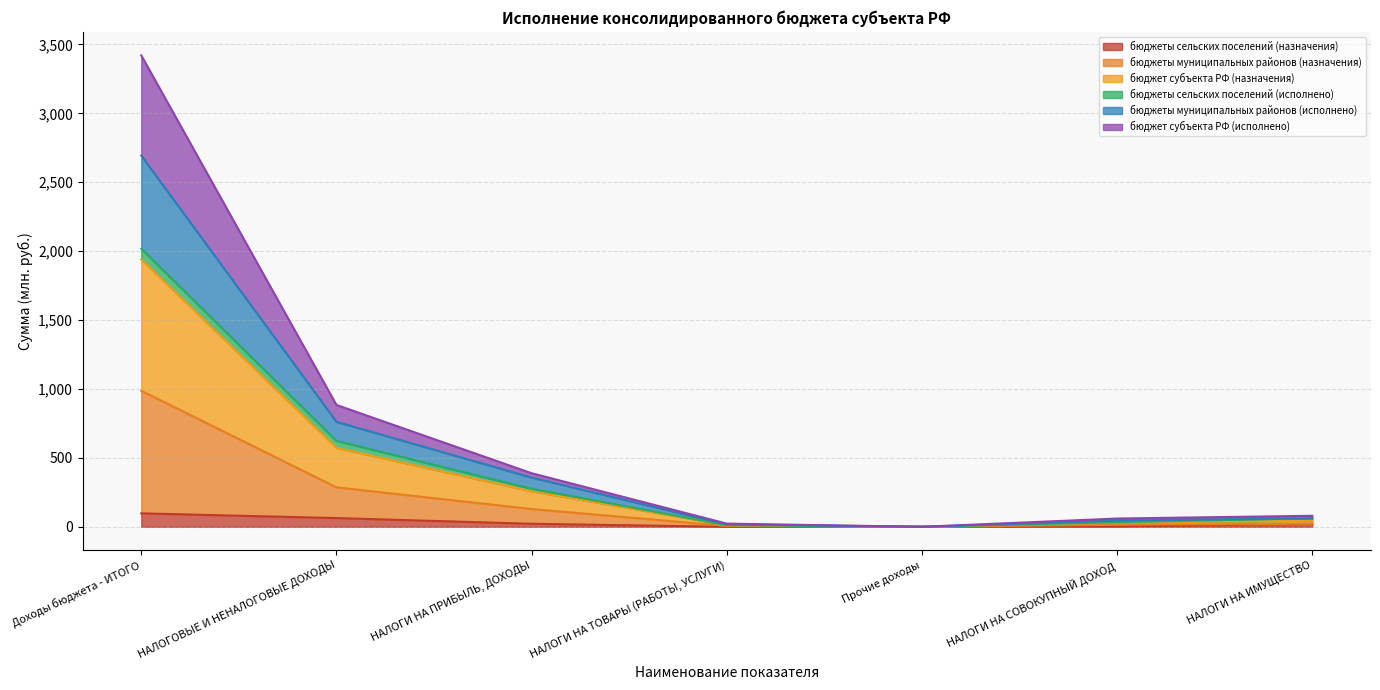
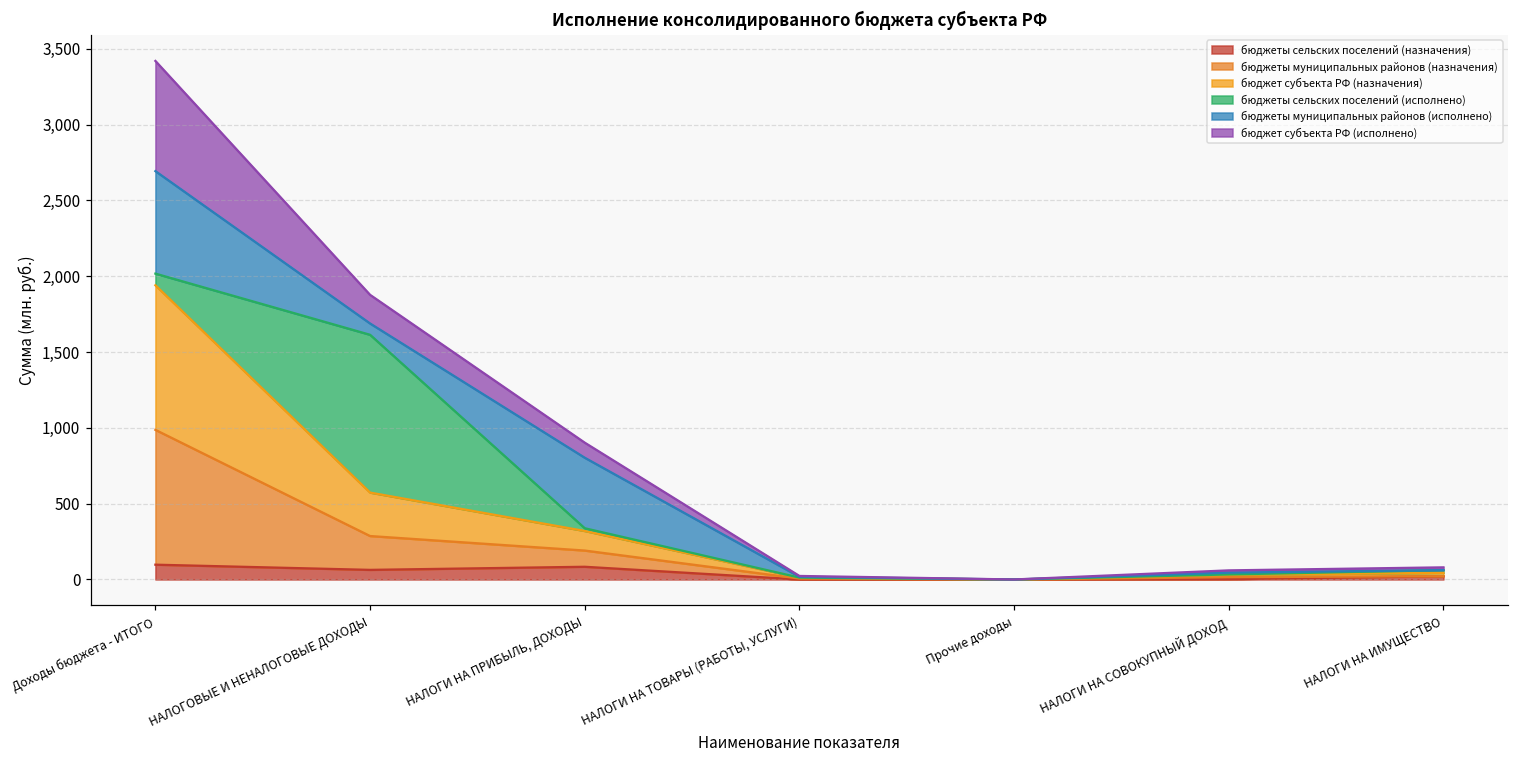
бюджеты сельских поселений (исполнено), НАЛОГОВЫЕ И НЕНАЛОГОВЫЕ ДОХОДЫ: 50 -> 1,040
бюджеты муниципальных районов (исполнено), НАЛОГОВЫЕ И НЕНАЛОГОВЫЕ ДОХОДЫ: 140 -> 70
бюджет субъекта РФ (исполнено), НАЛОГОВЫЕ И НЕНАЛОГОВЫЕ ДОХОДЫ: 120 -> 190
бюджеты сельских поселений (назначения), НАЛОГИ НА ПРИБЫЛЬ, ДОХОДЫ: 20 -> 80
бюджеты муниципальных районов (исполнено), НАЛОГИ НА ПРИБЫЛЬ, ДОХОДЫ: 80 -> 470
бюджет субъекта РФ (исполнено), НАЛОГИ НА ПРИБЫЛЬ, ДОХОДЫ: 30 -> 100
